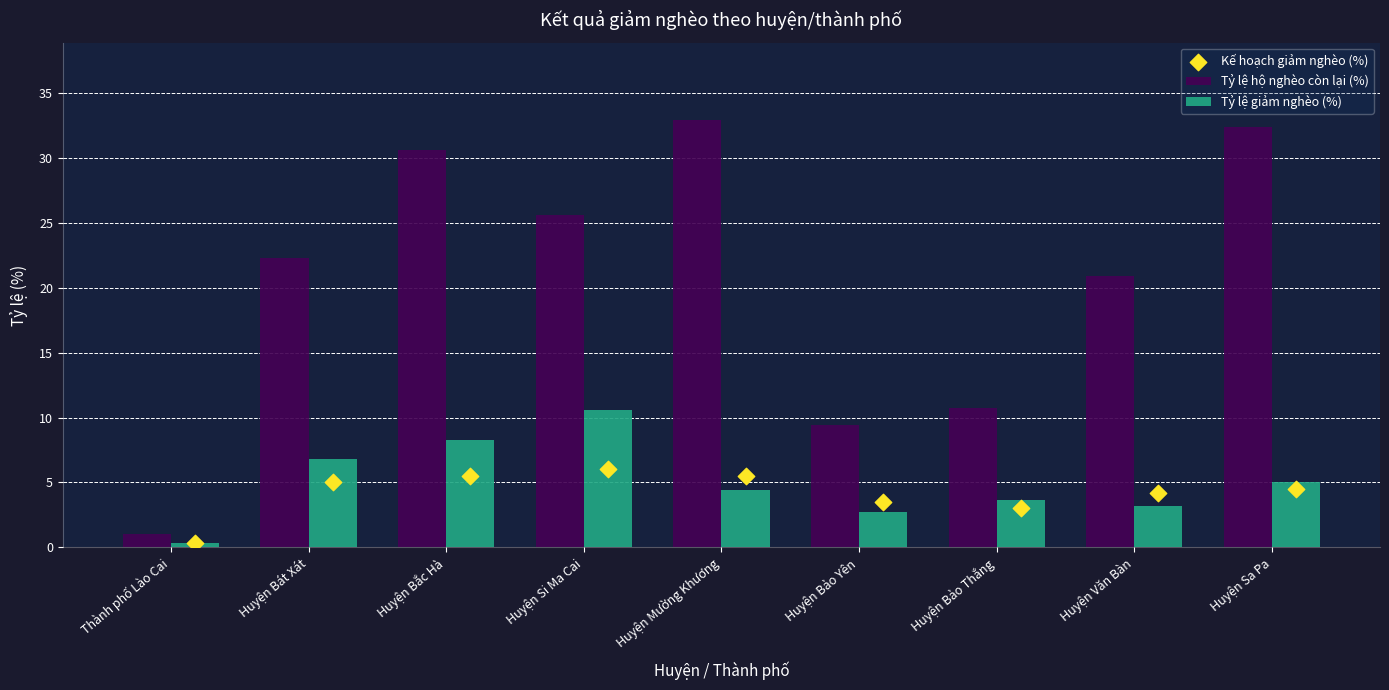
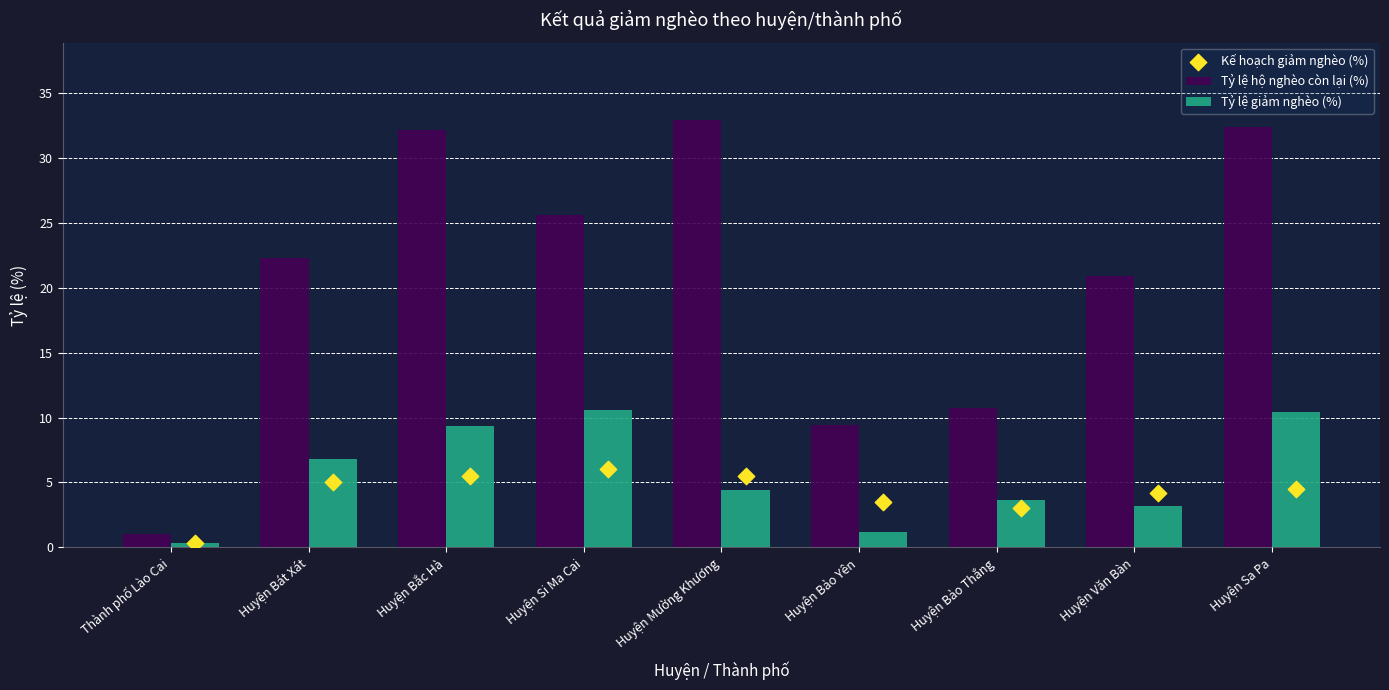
Tỷ lệ hộ nghèo còn lại (%), Huyện Bắc Hà: 30.6 -> 32.2
Tỷ lệ giảm nghèo (%), Huyện Bắc Hà: 8.3 -> 9.4
Tỷ lệ giảm nghèo (%), Huyện Bảo Yên: 2.7 -> 1.2
Tỷ lệ giảm nghèo (%), Huyện Sa Pa: 5.0 -> 10.4
